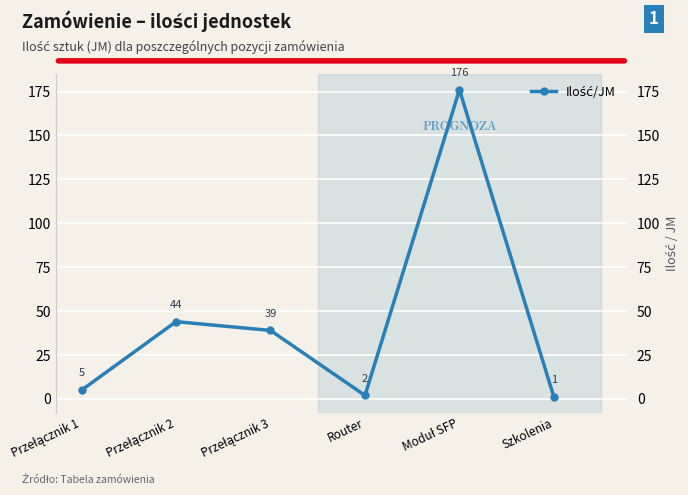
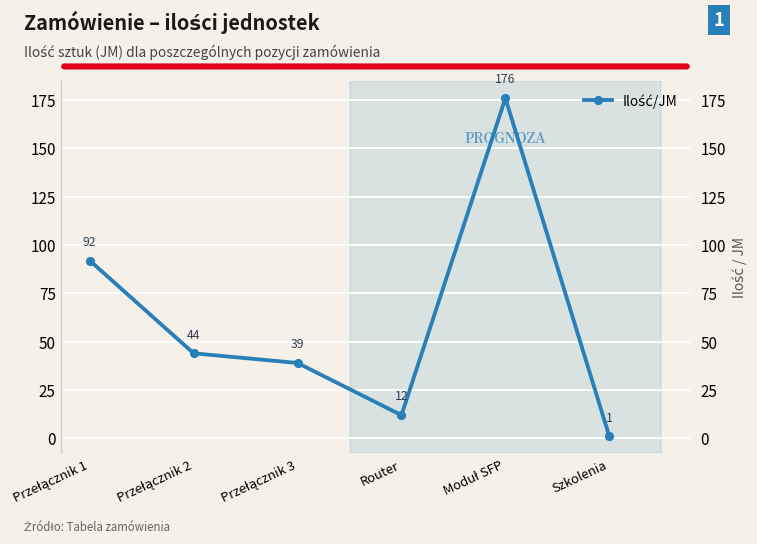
Przełącznik 1: 5 -> 92
Router: 2 -> 12
